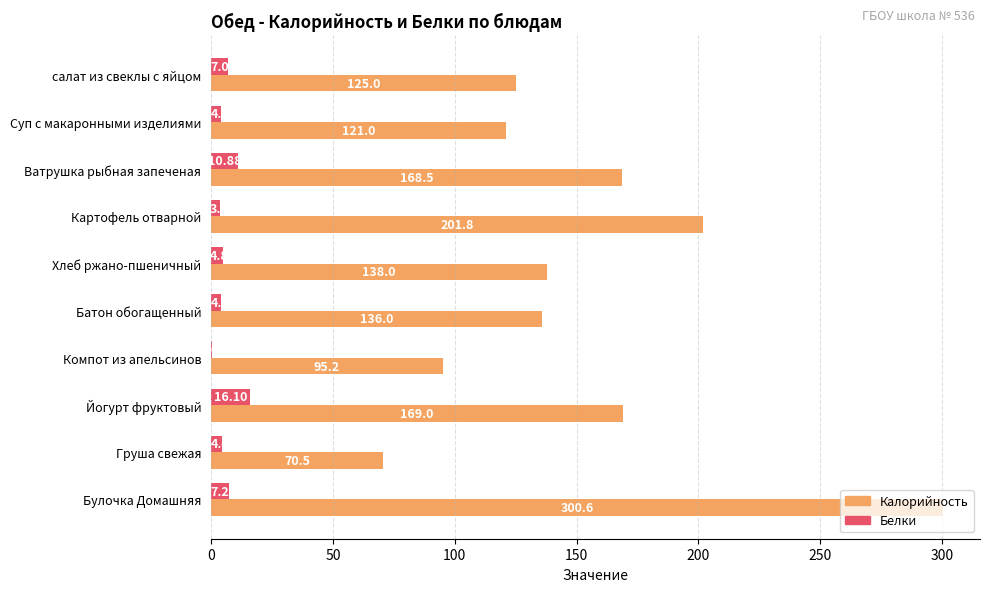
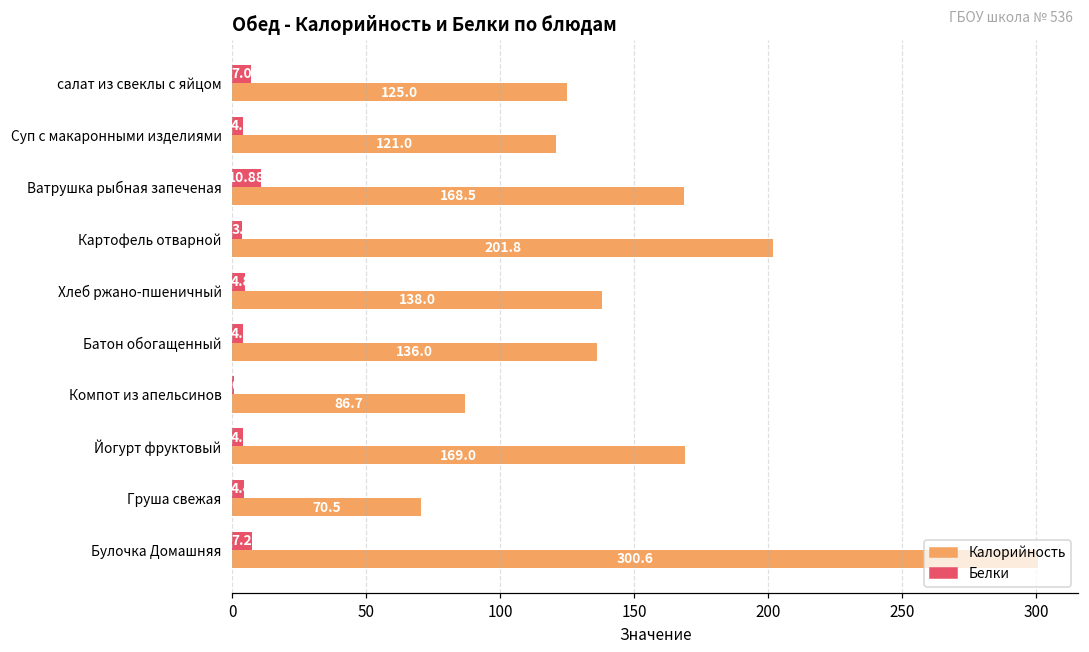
Калорийность, Компот из апельсинов: 95.2 -> 86.7
Белки, Йогурт фруктовый: 16 -> 4
